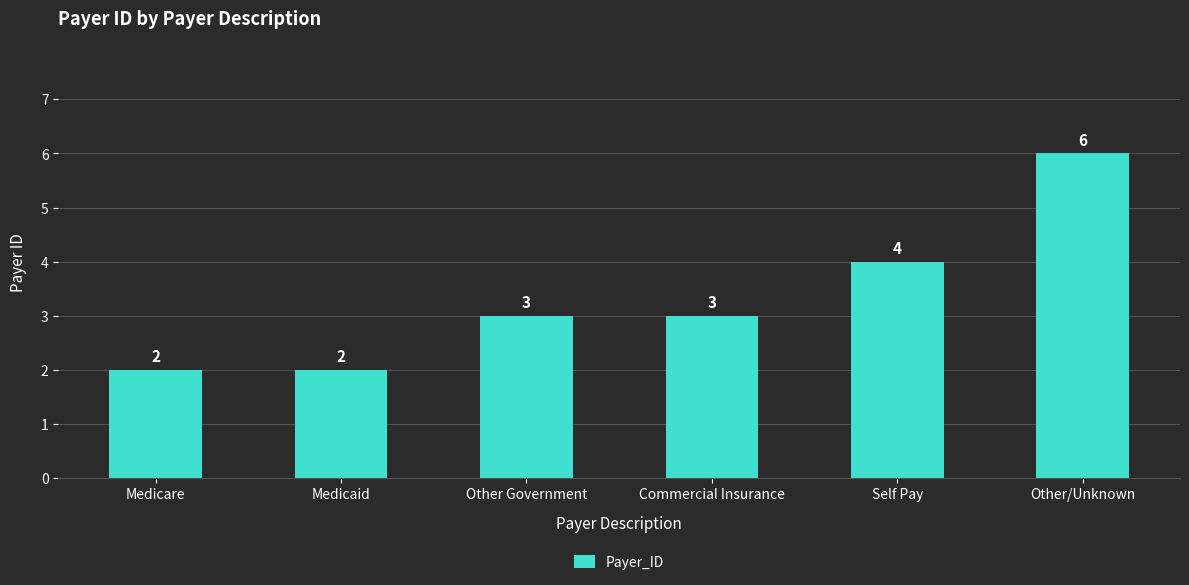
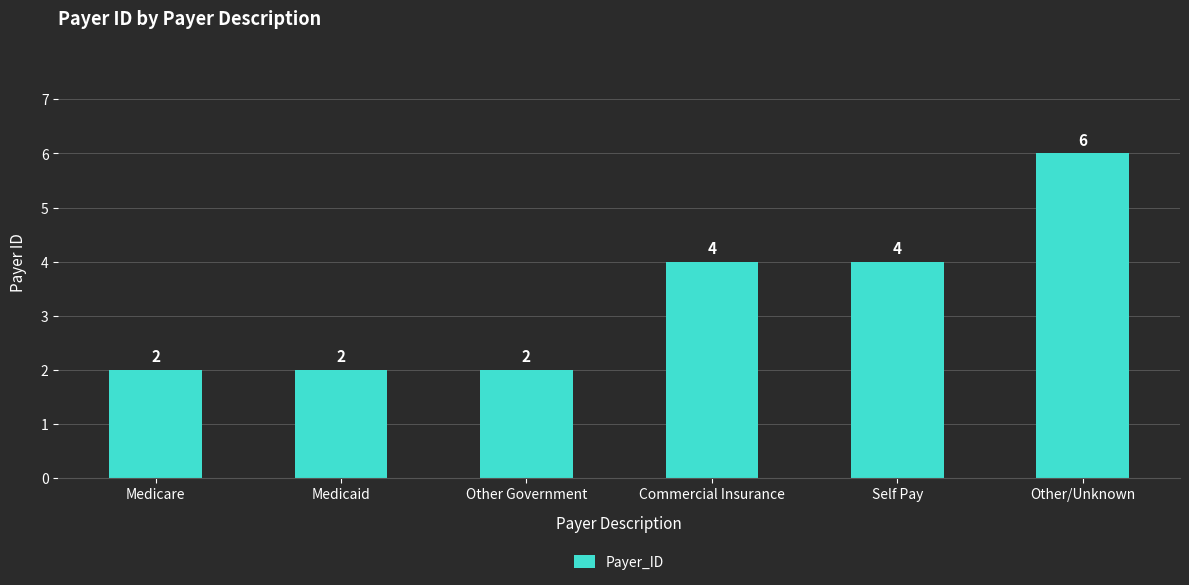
Other Government: 3 -> 2
Commercial Insurance: 3 -> 4
